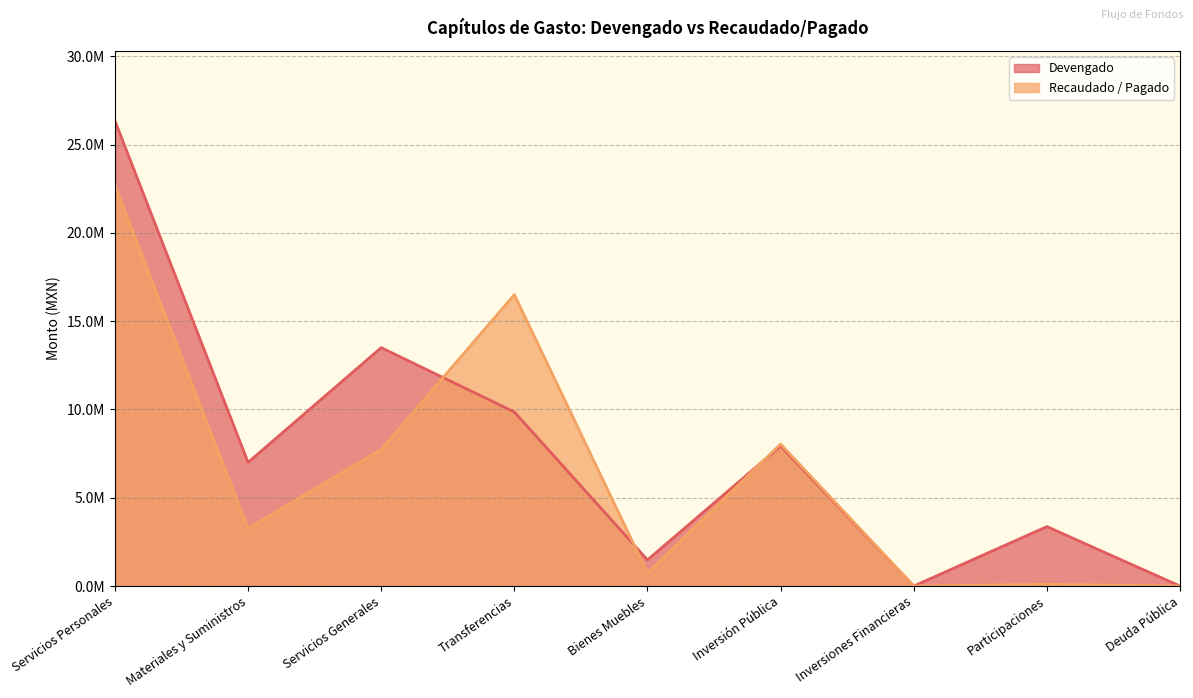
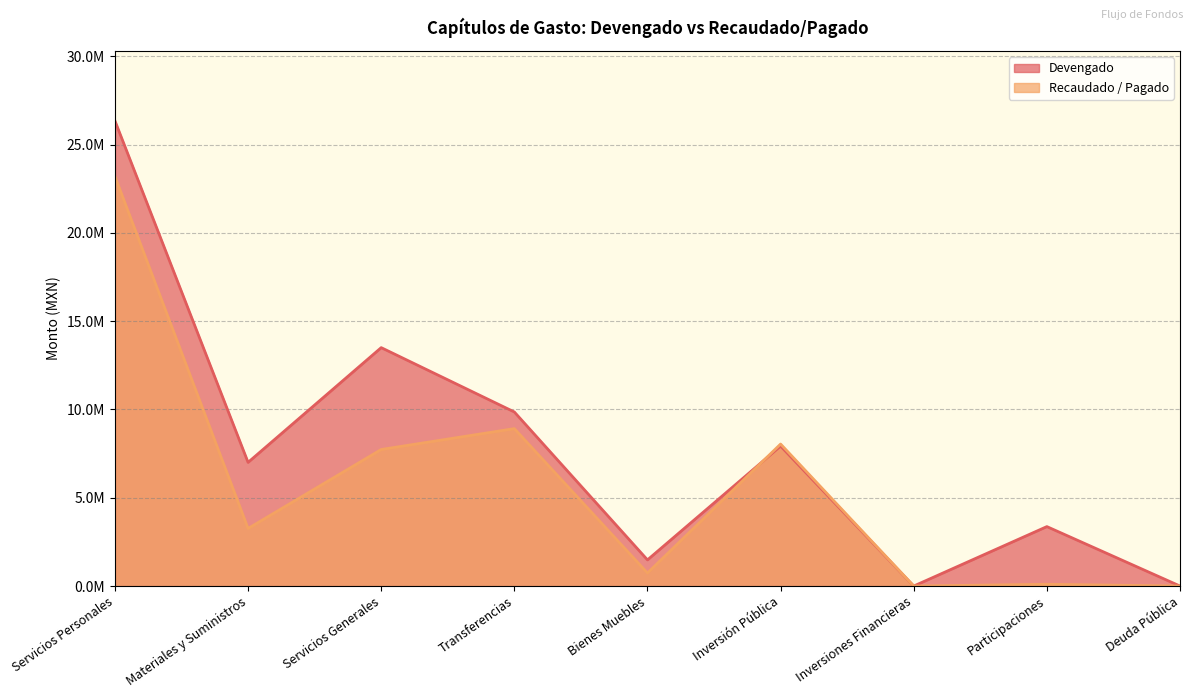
Recaudado / Pagado, Servicios Personales: 22700000 -> 23200000
Recaudado / Pagado, Transferencias: 16500000 -> 8900000
